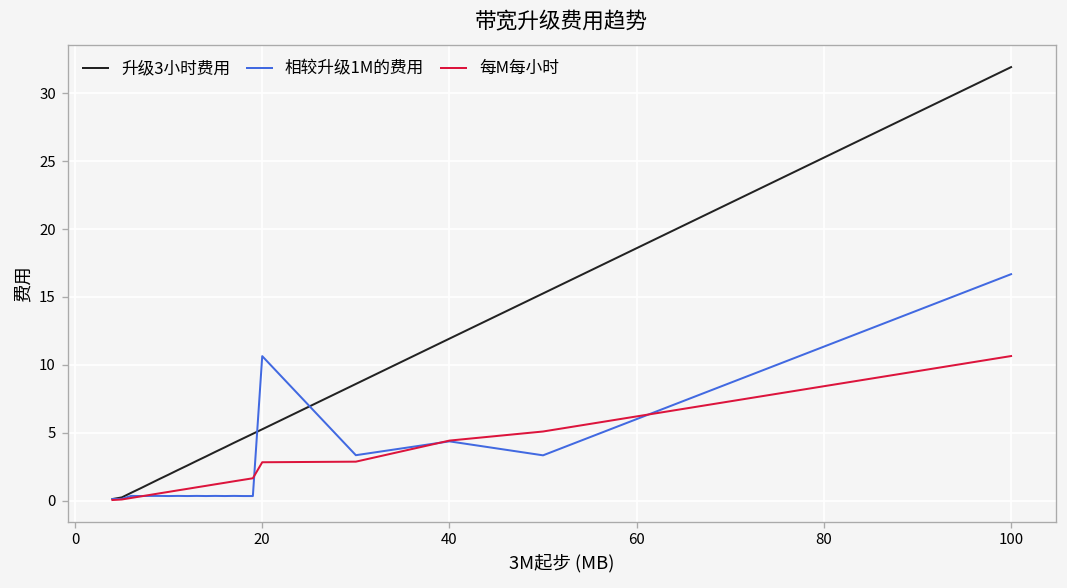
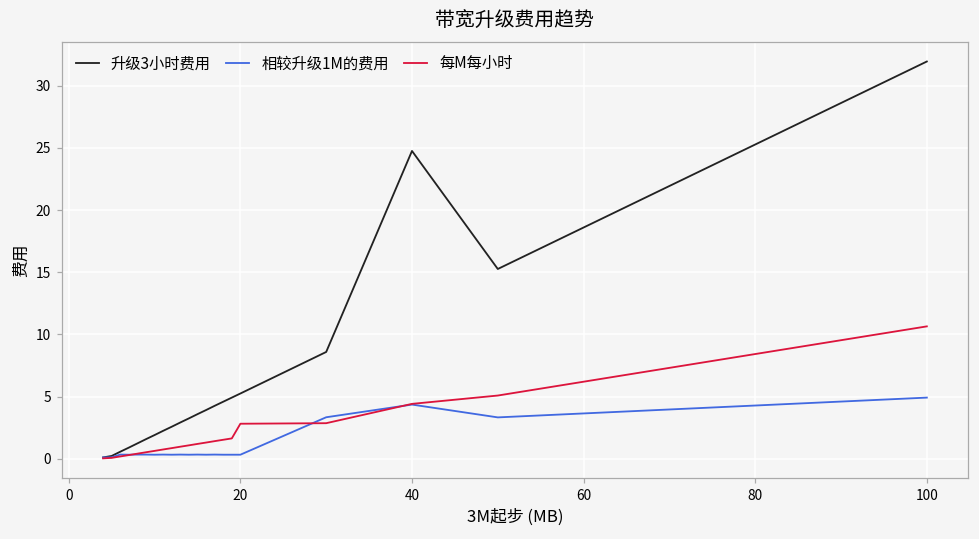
相较升级1M的费用, 20: 10.6 -> 0.3
升级3小时费用, 40: 11.9 -> 24.8
相较升级1M的费用, 100: 16.7 -> 4.9
